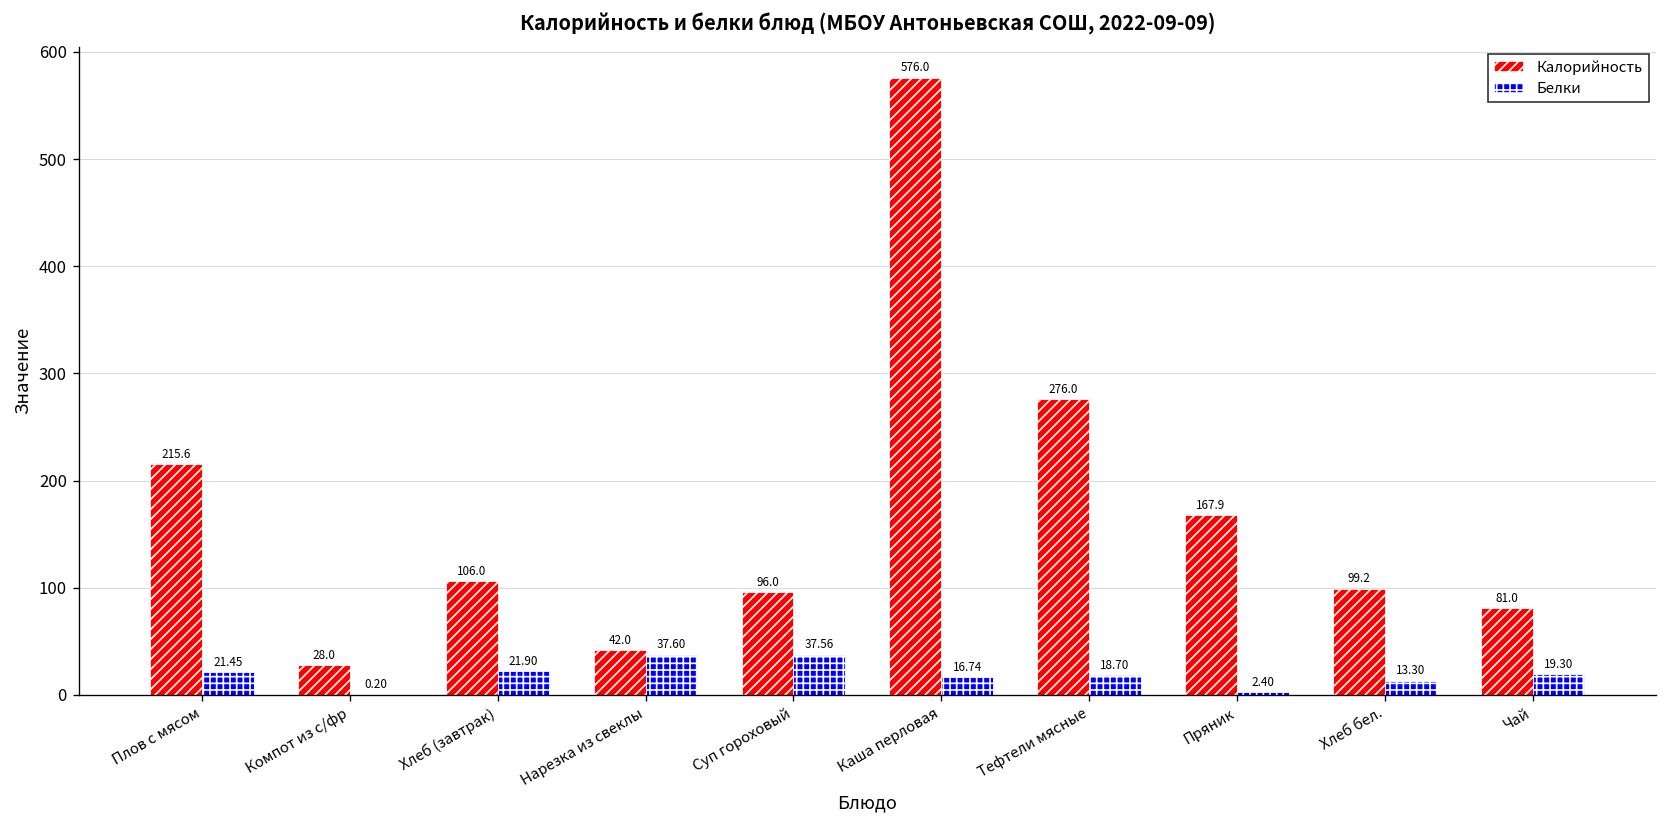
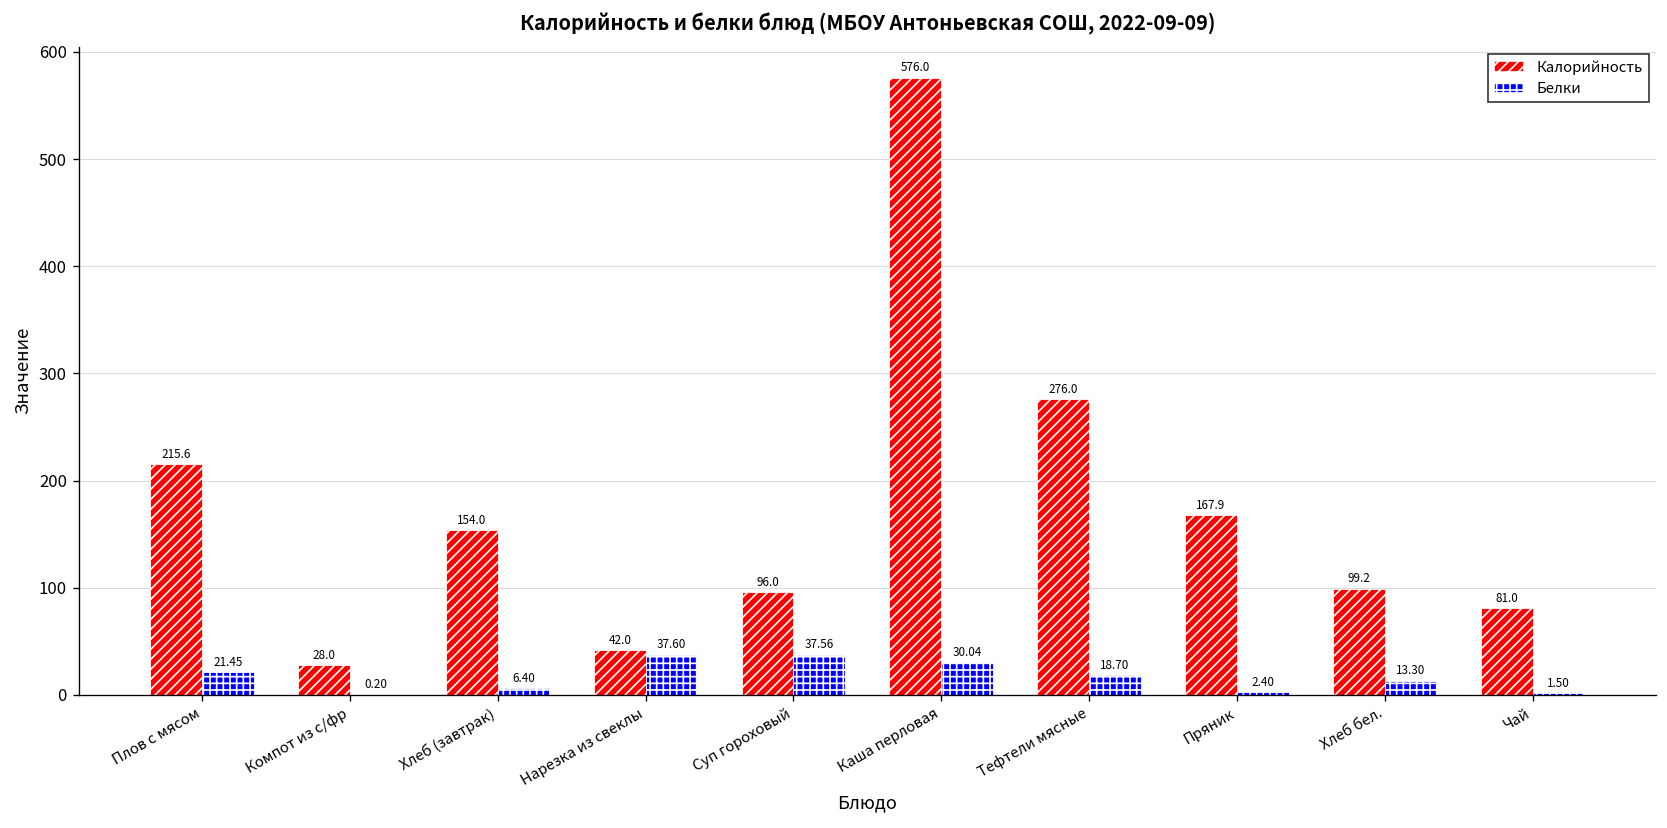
Калорийность, Хлеб (завтрак): 106.0 -> 154.0
Белки, Хлеб (завтрак): 21.90 -> 6.40
Белки, Каша перловая: 16.74 -> 30.04
Белки, Чай: 19.30 -> 1.50
